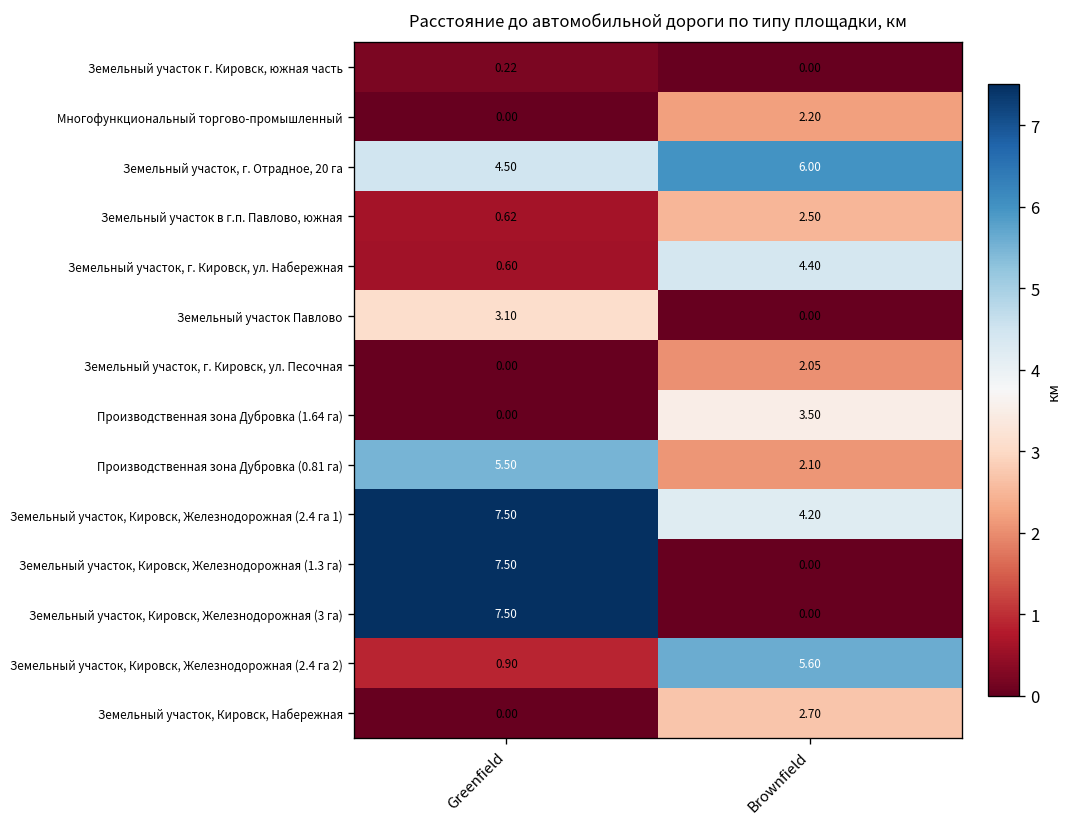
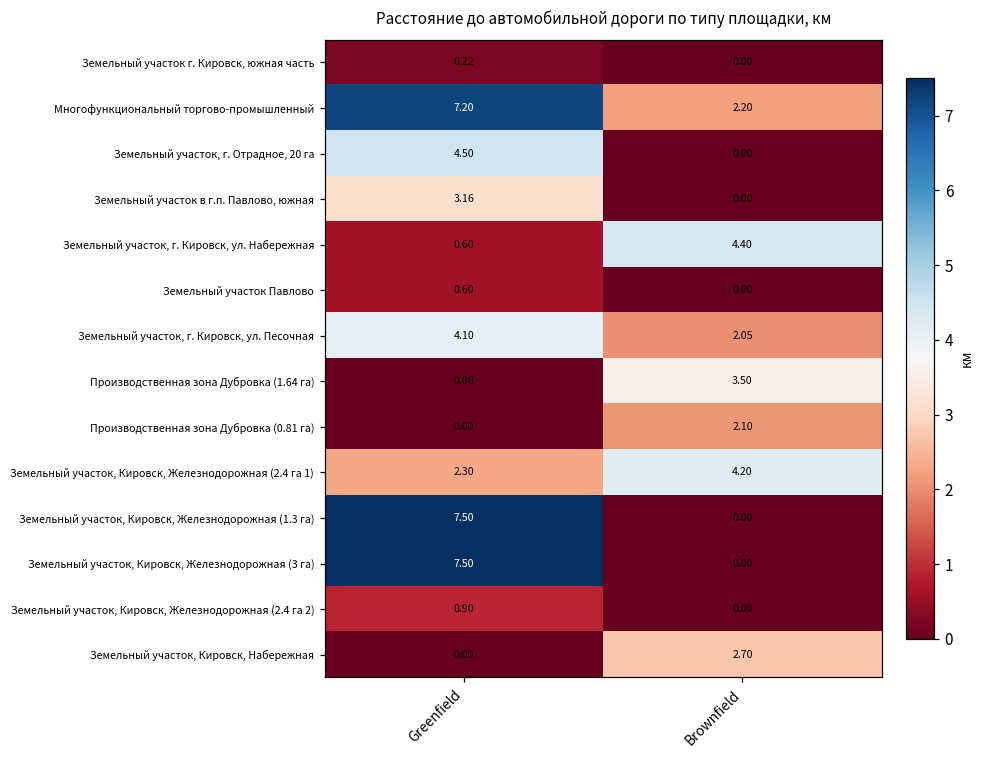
Многофункциональный торгово-промышленный, Greenfield: 0.00 -> 7.20
Земельный участок, г. Отрадное, 20 га, Brownfield: 6.00 -> 0.00
Земельный участок в г.п. Павлово, южная, Greenfield: 0.62 -> 3.16
Земельный участок в г.п. Павлово, южная, Brownfield: 2.50 -> 0.00
Земельный участок Павлово, Greenfield: 3.10 -> 0.60
Земельный участок, г. Кировск, ул. Песочная, Greenfield: 0.00 -> 4.10
Производственная зона Дубровка (0.81 га), Greenfield: 5.50 -> 0.00
Земельный участок, Кировск, Железнодорожная (2.4 га 1), Greenfield: 7.50 -> 2.30
Земельный участок, Кировск, Железнодорожная (2.4 га 2), Brownfield: 5.60 -> 0.00
